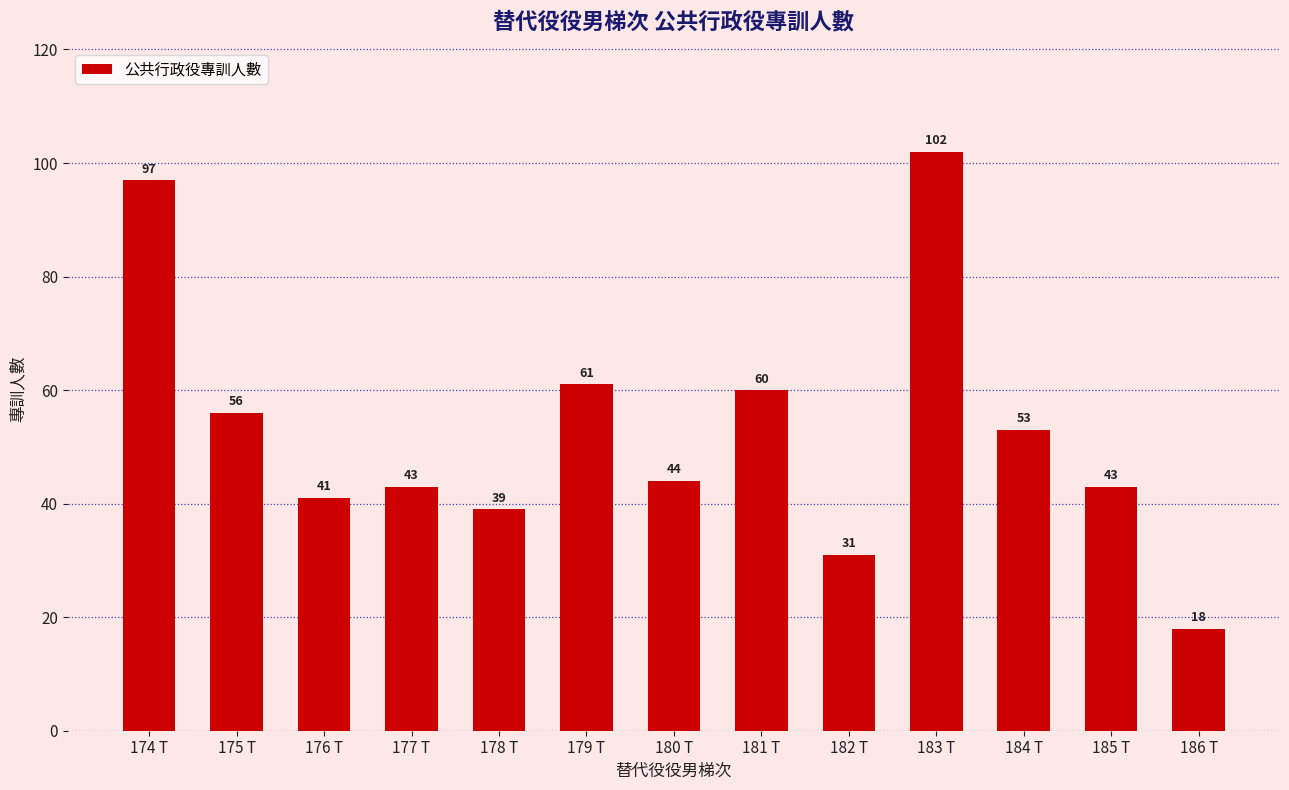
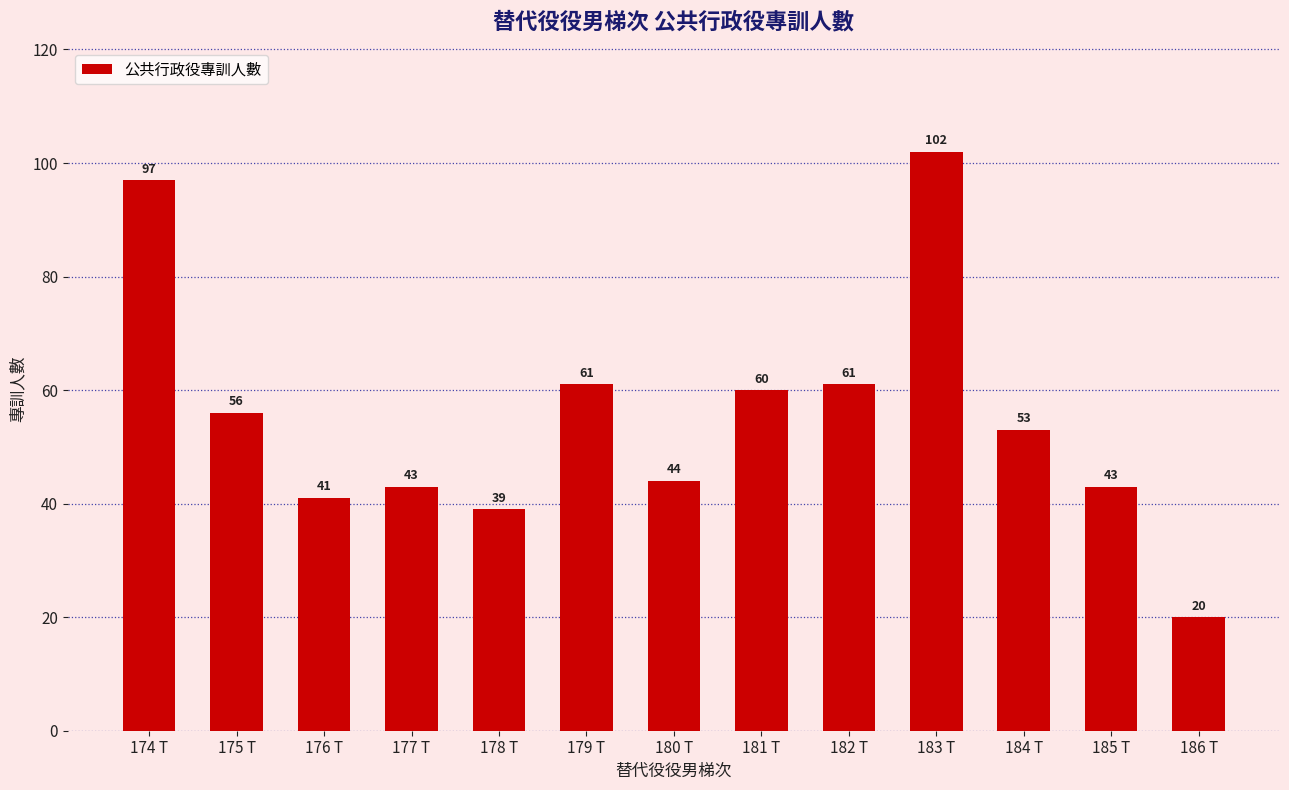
182 T: 31 -> 61
186 T: 18 -> 20
